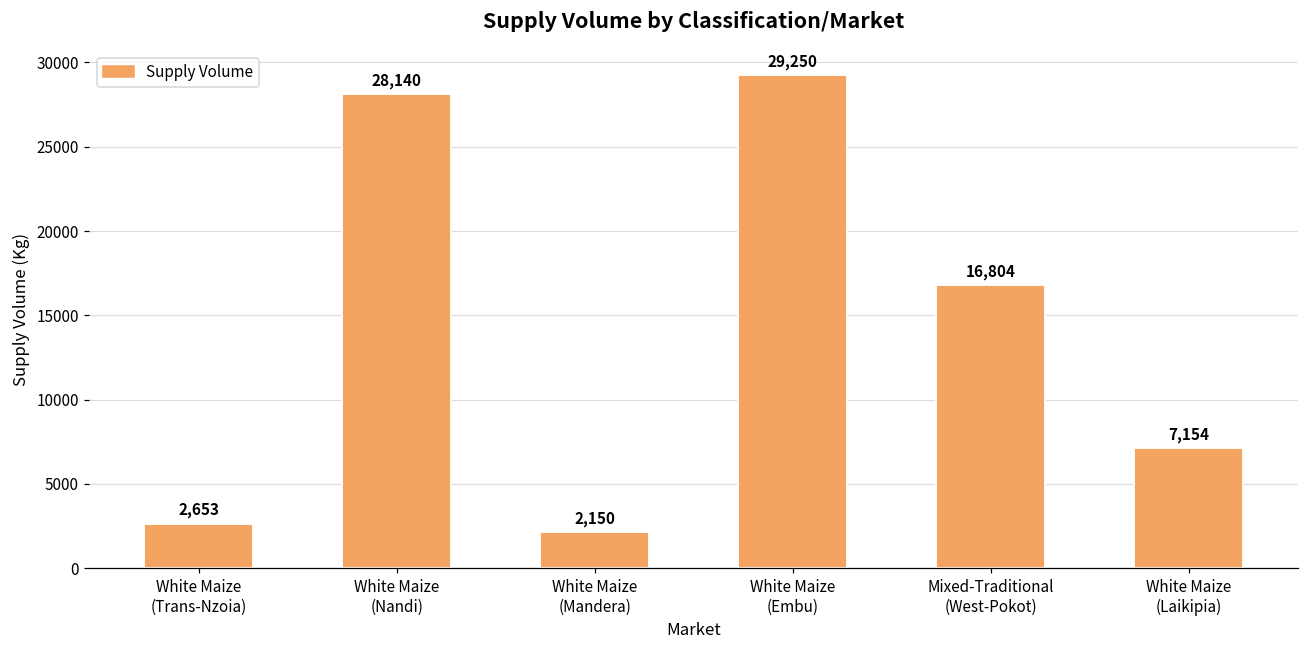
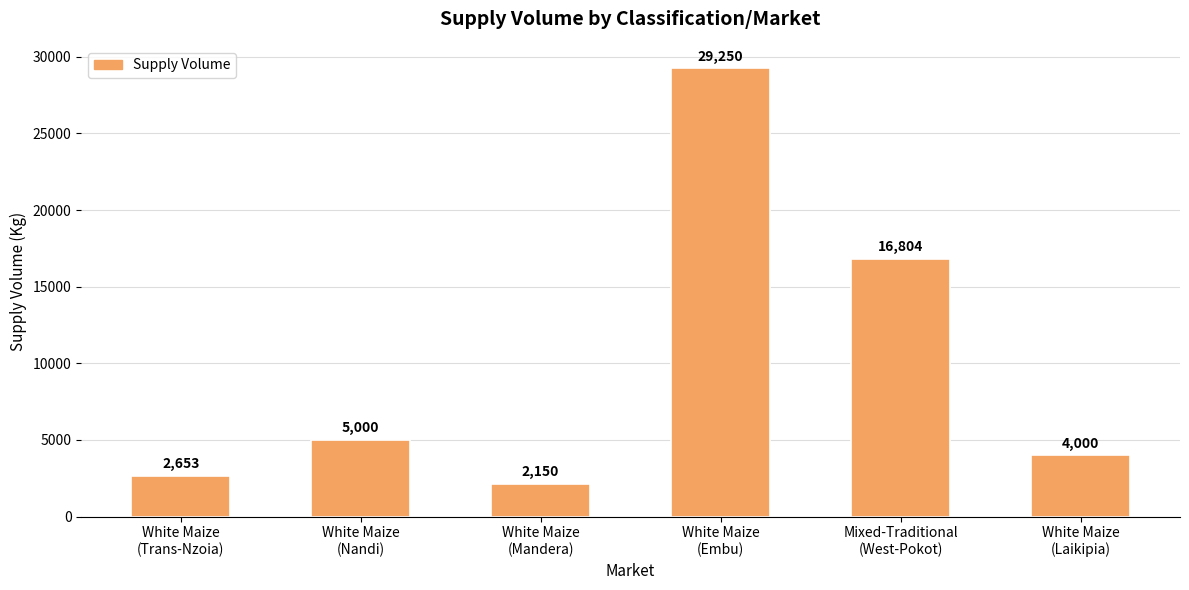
White Maize (Nandi): 28,140 -> 5,000
White Maize (Laikipia): 7,154 -> 4,000
